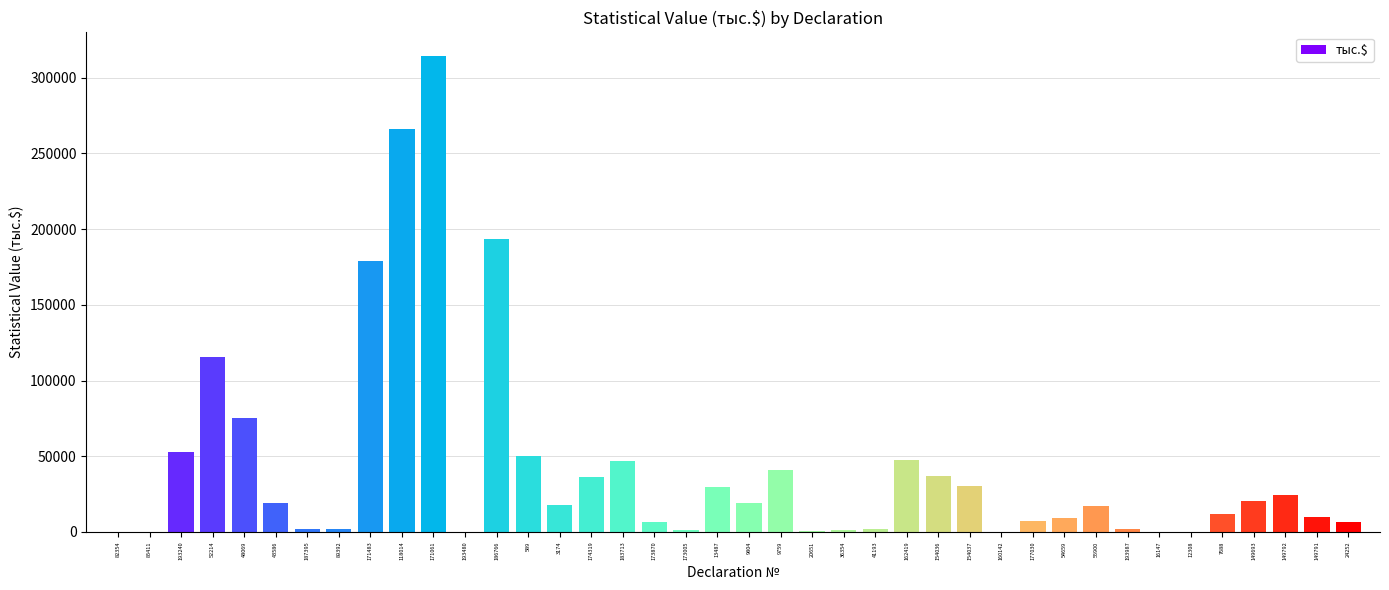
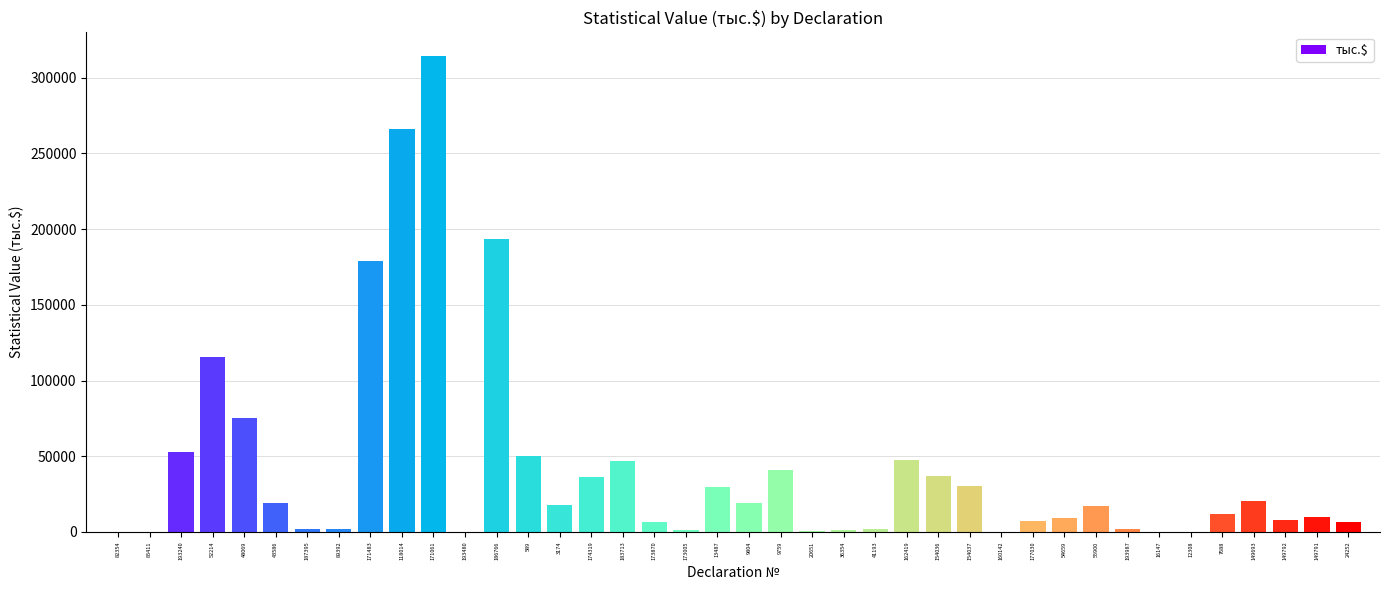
149792: 25000 -> 8000
